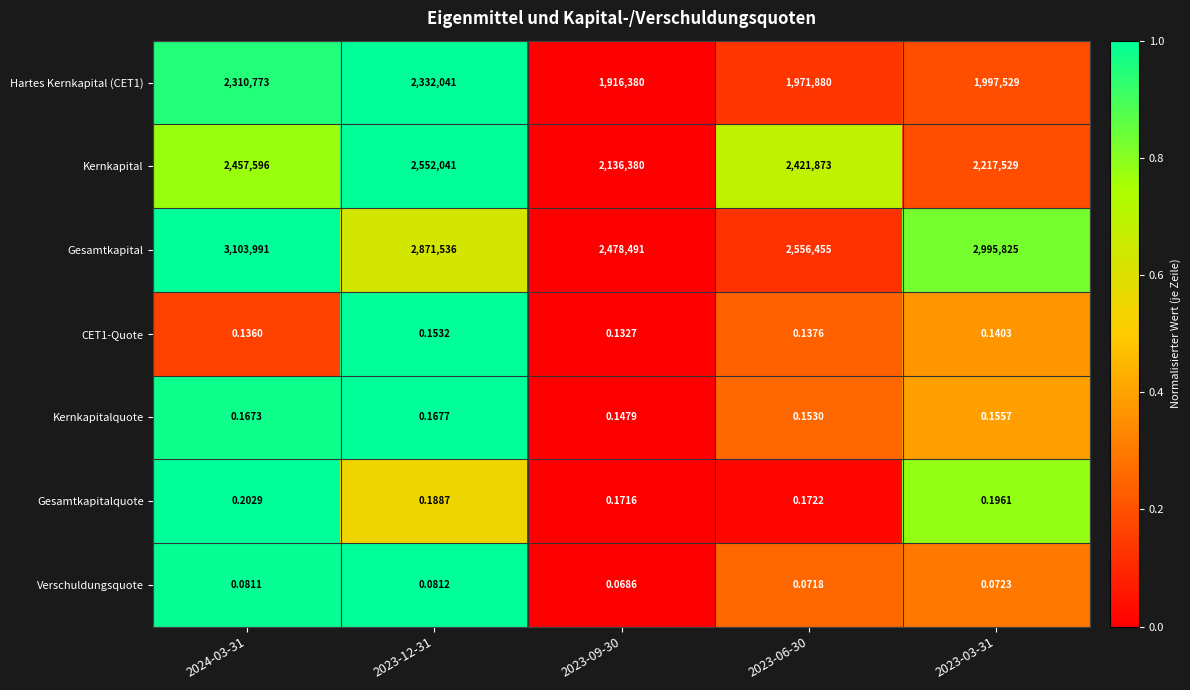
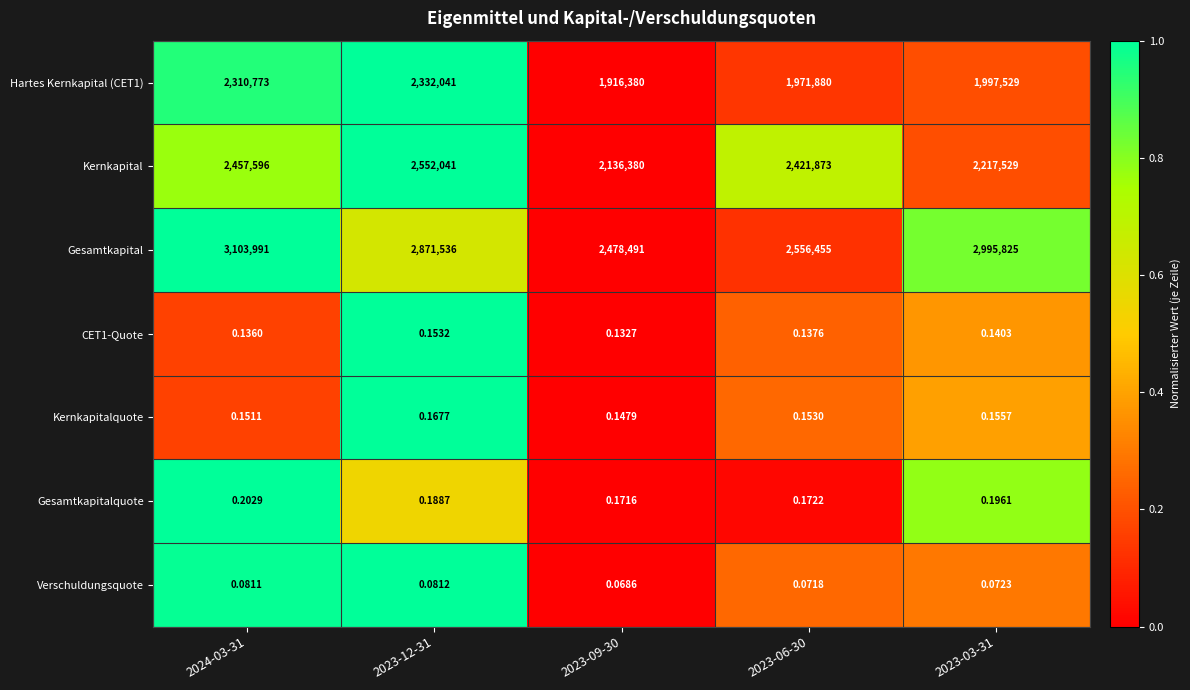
Kernkapitalquote, 2024-03-31: 0.1673 -> 0.1511
